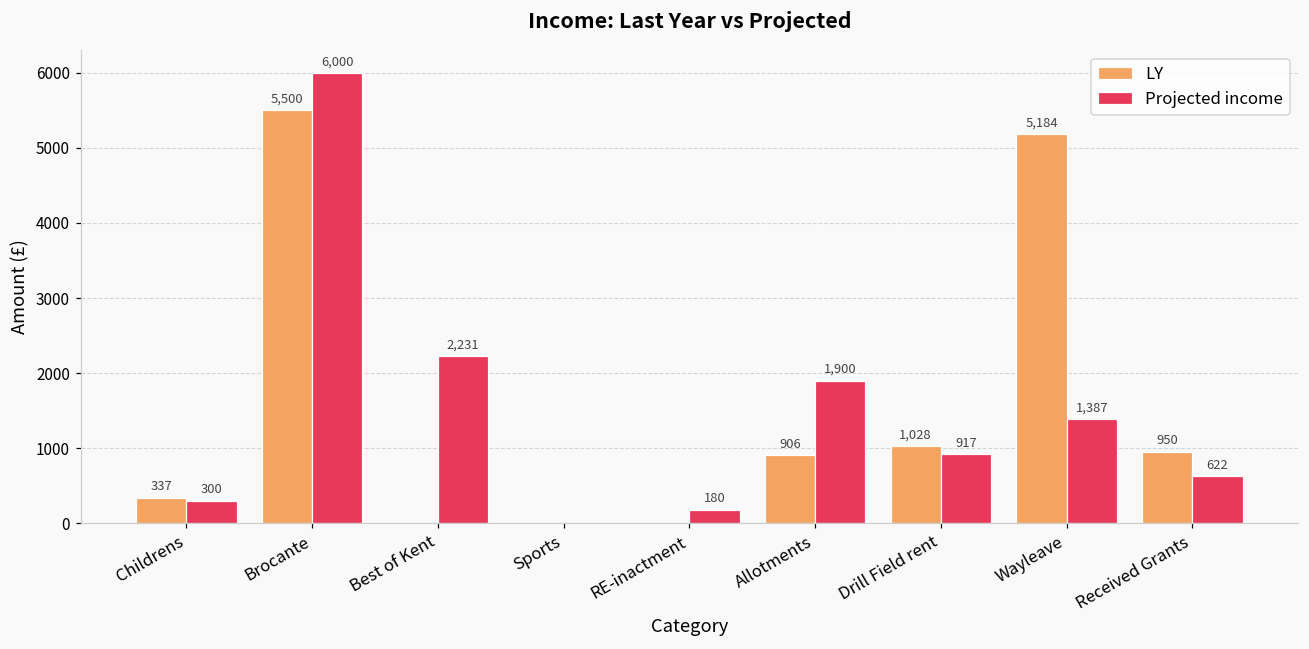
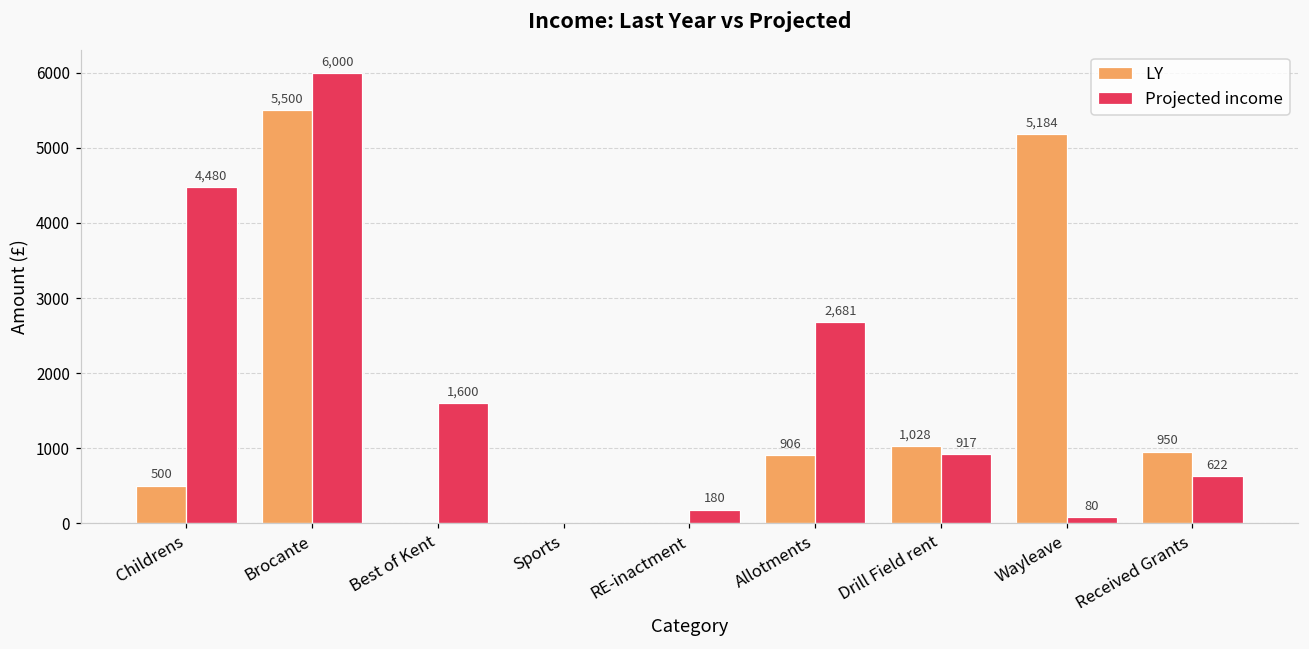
LY, Childrens: 337 -> 500
Projected income, Childrens: 300 -> 4,480
Projected income, Best of Kent: 2,231 -> 1,600
Projected income, Allotments: 1,900 -> 2,681
Projected income, Wayleave: 1,387 -> 80
